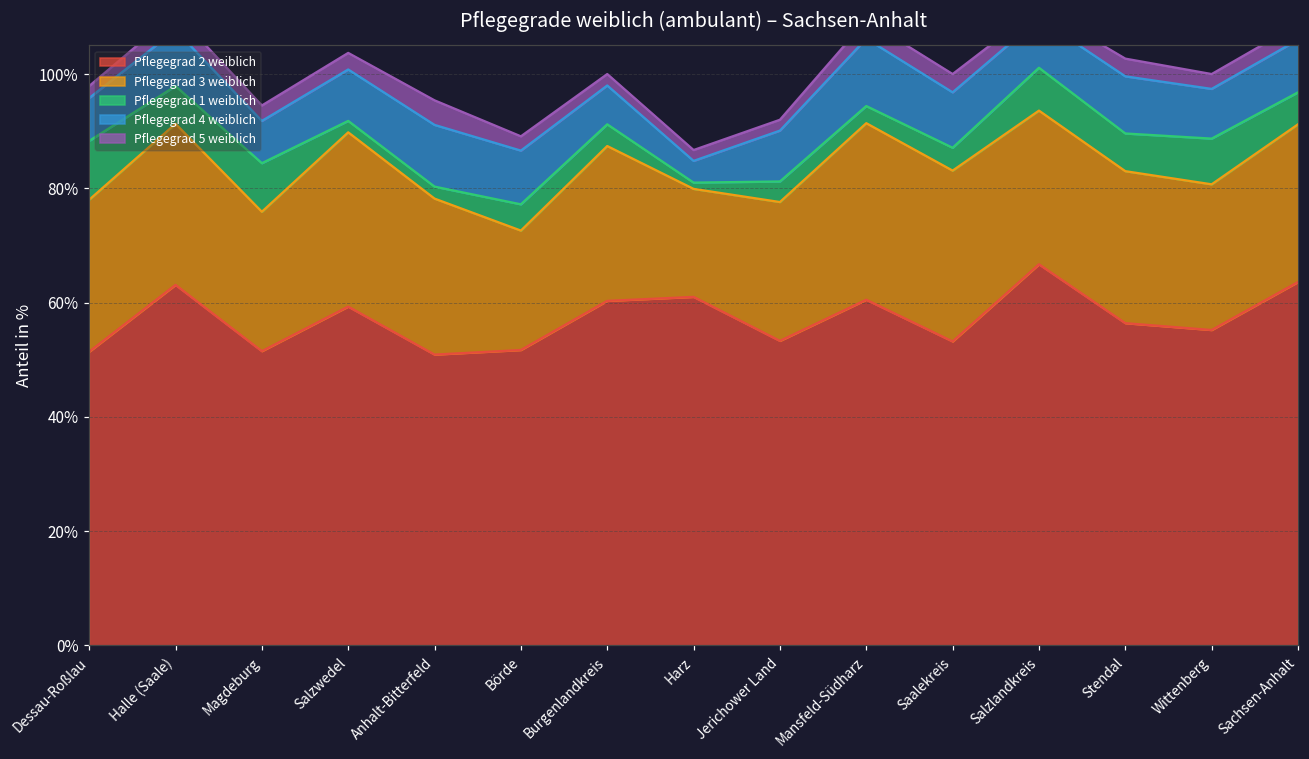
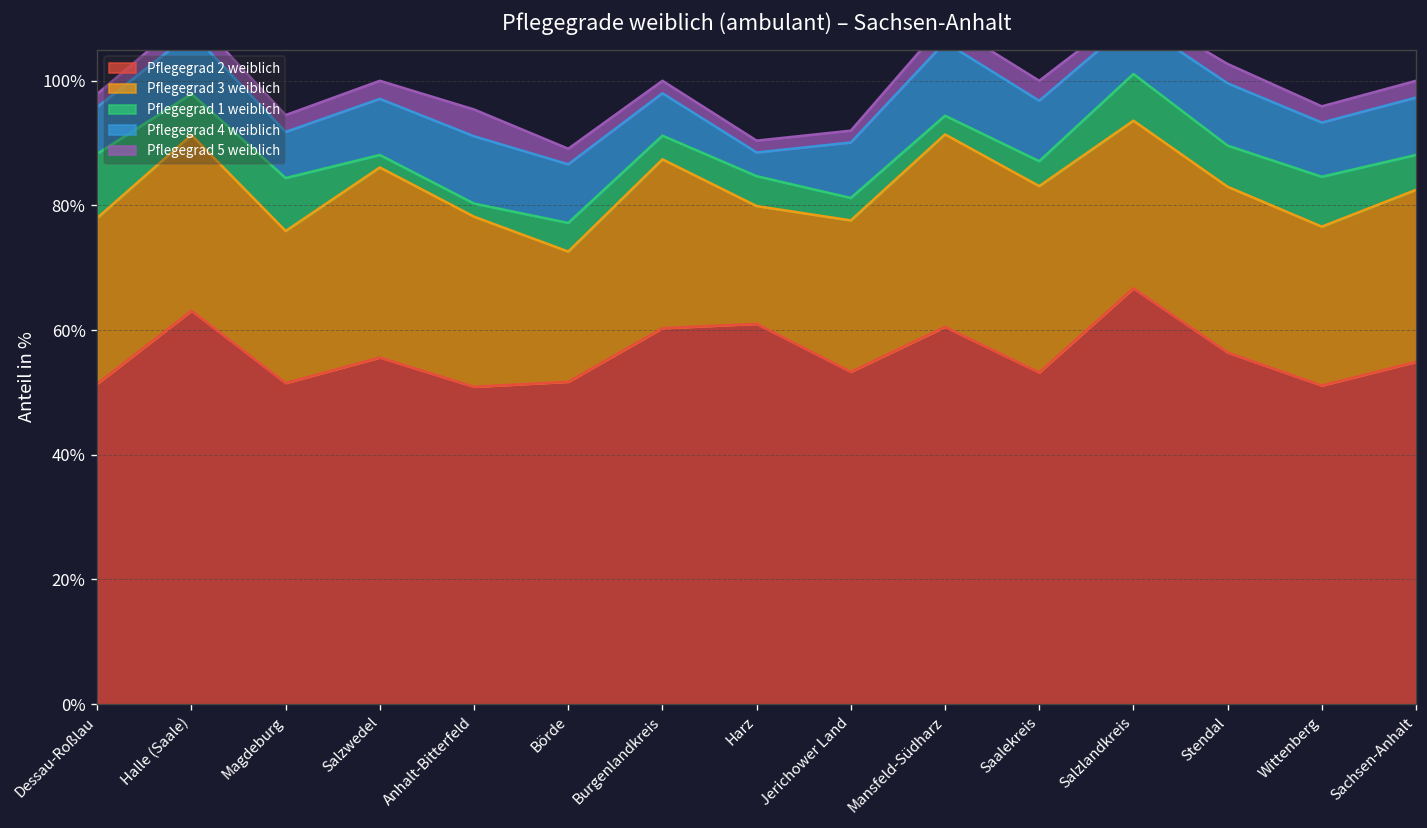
Pflegegrad 2 weiblich, Salzwedel: 59% -> 56%
Pflegegrad 1 weiblich, Harz: 1% -> 5%
Pflegegrad 2 weiblich, Wittenberg: 55% -> 51%
Pflegegrad 2 weiblich, Sachsen-Anhalt: 64% -> 55%
